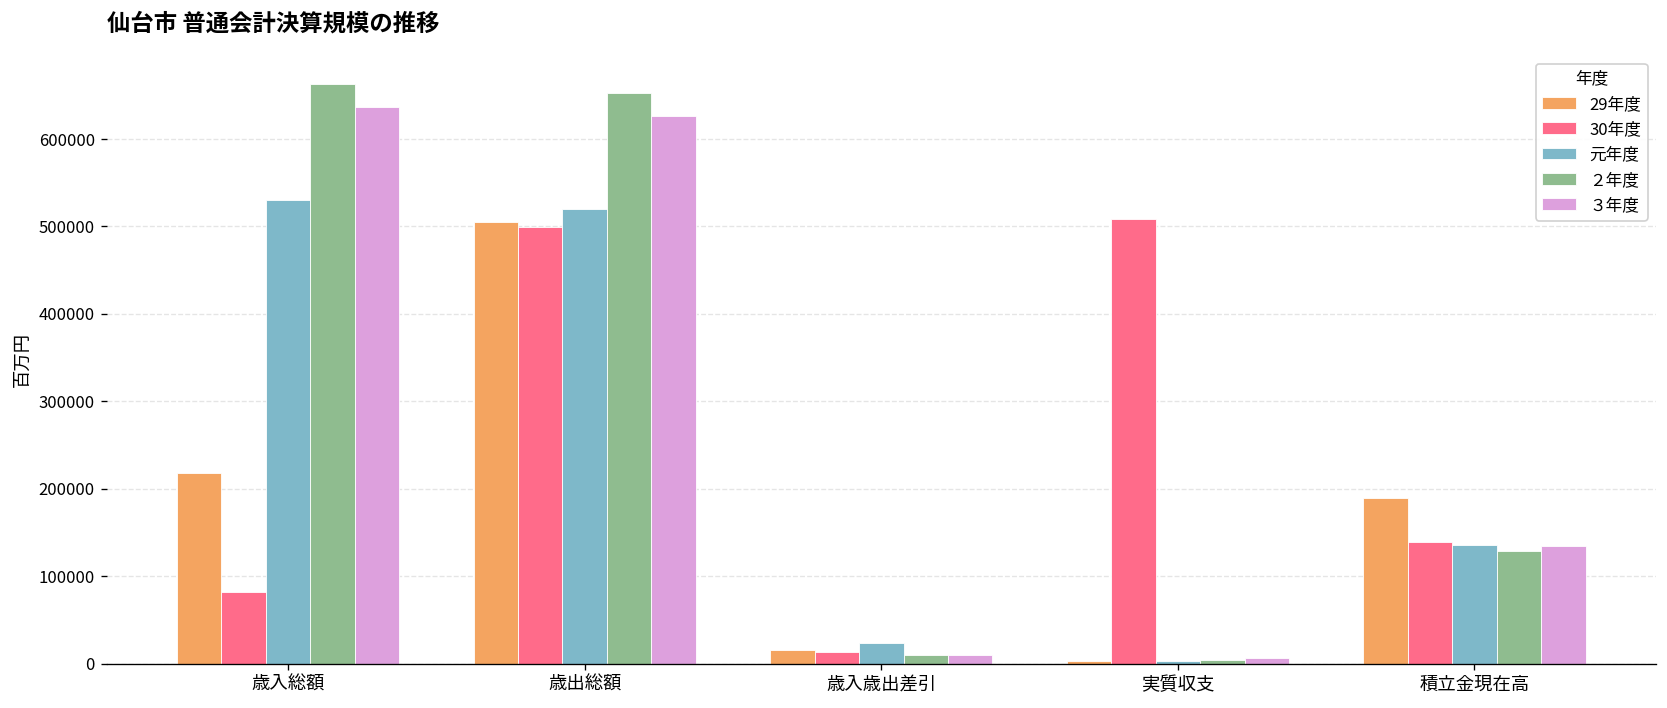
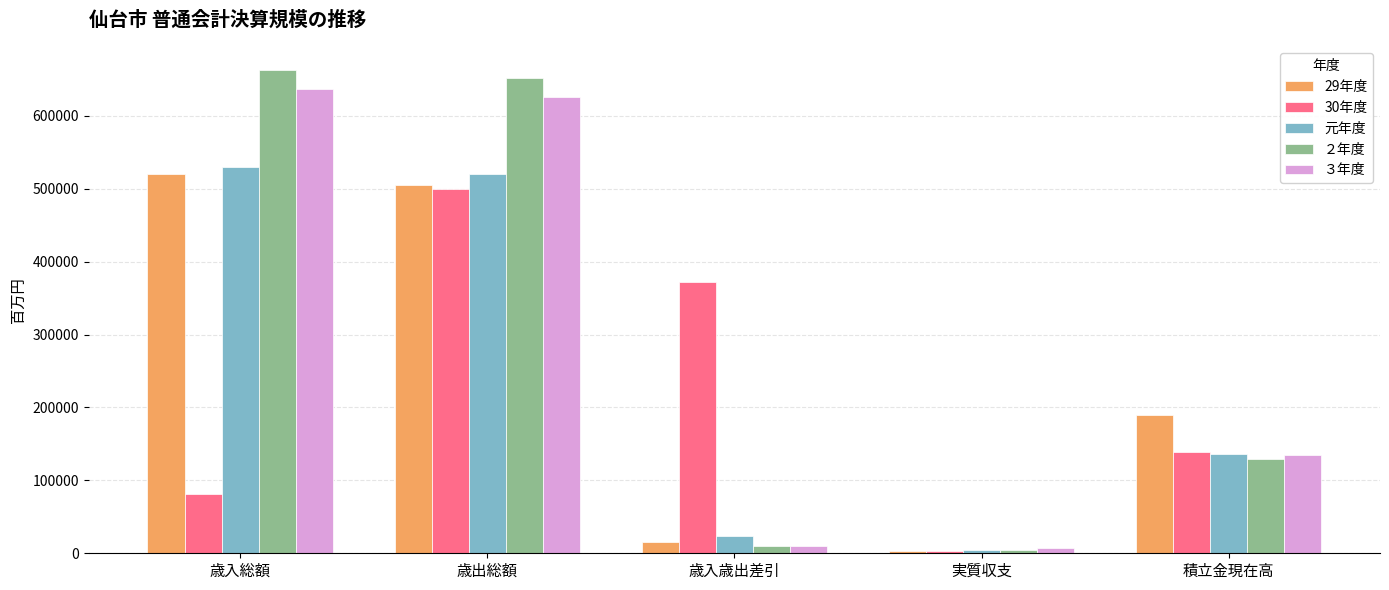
29年度, 歳入総額: 220000 -> 520000
30年度, 歳入歳出差引: 10000 -> 370000
30年度, 実質収支: 510000 -> 0
